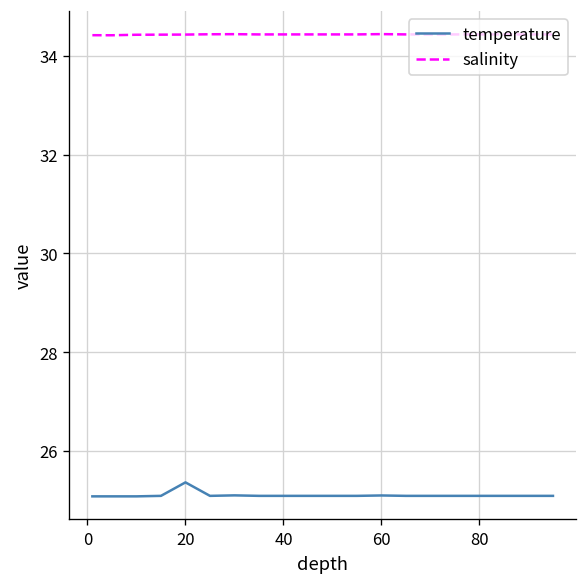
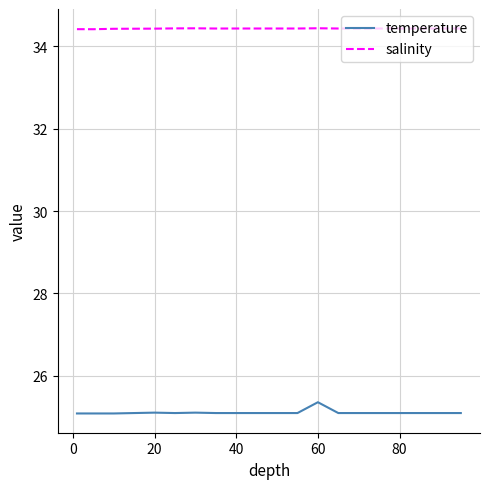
temperature, 20: 25.4 -> 25.1
temperature, 60: 25.1 -> 25.4
